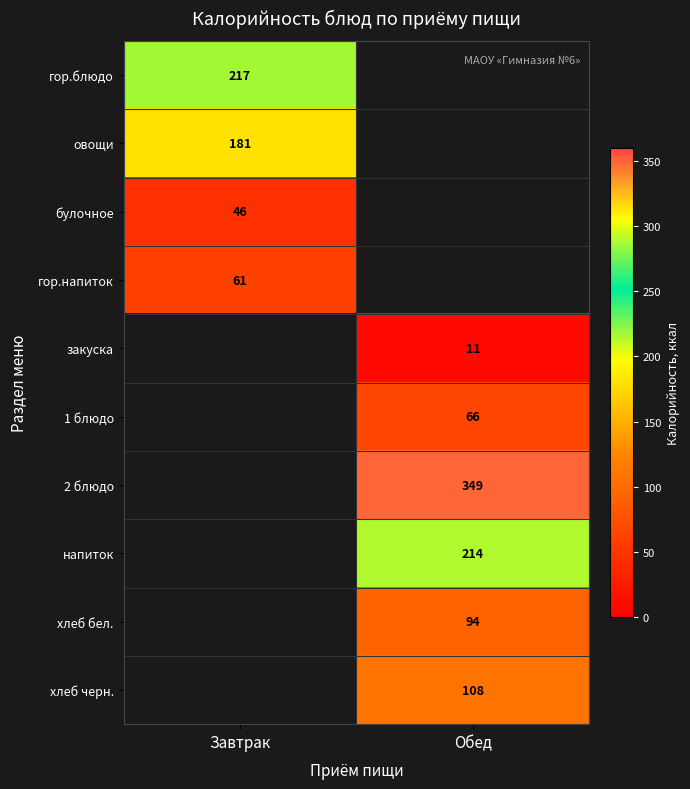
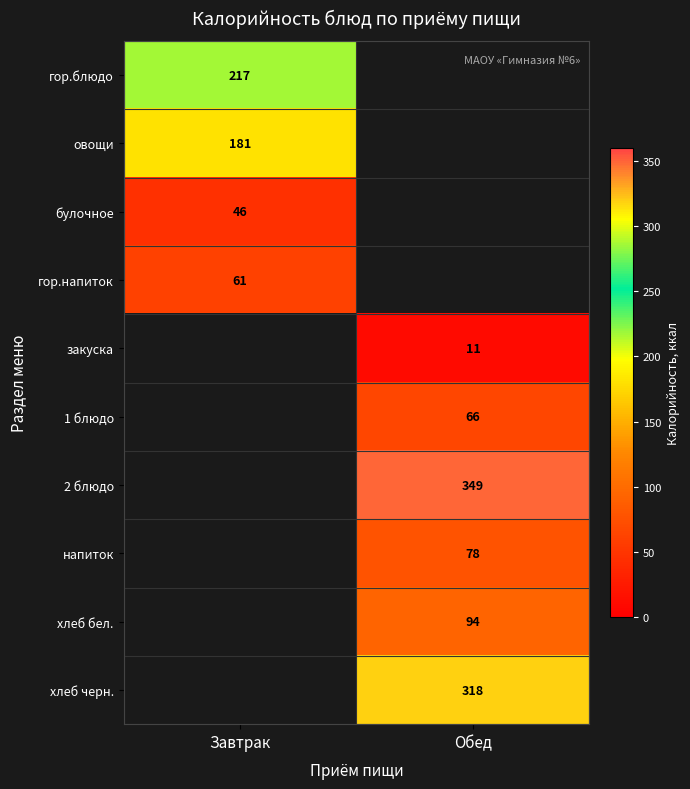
напиток, Обед: 214 -> 78
хлеб черн., Обед: 108 -> 318
